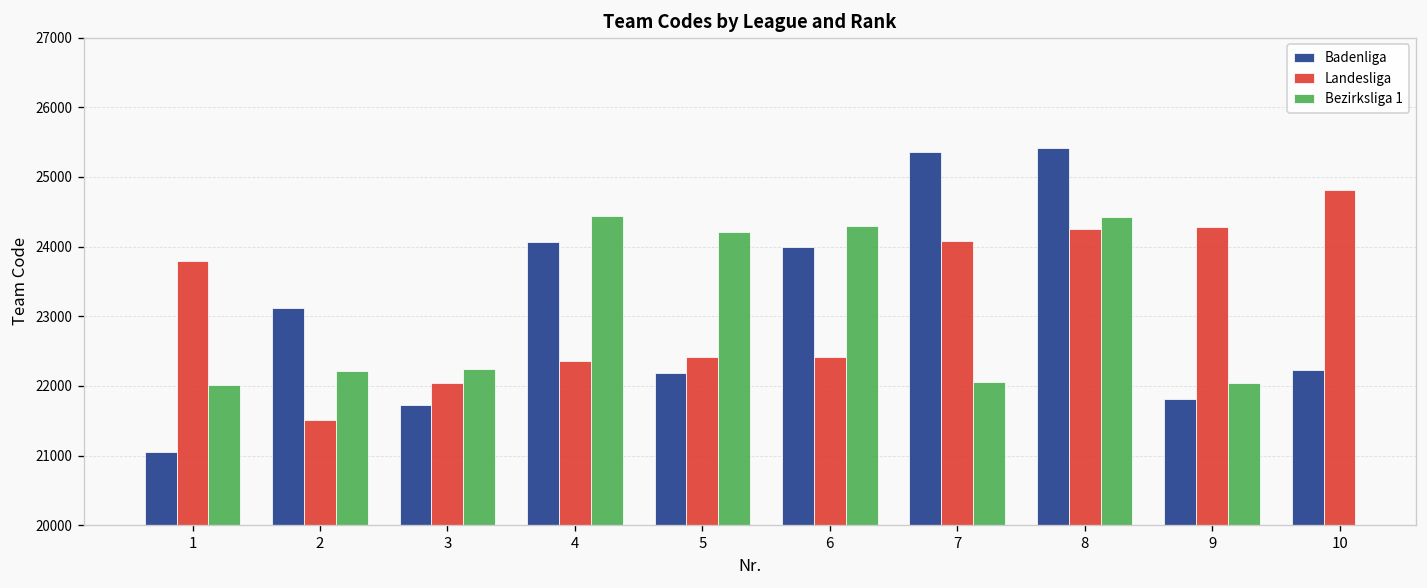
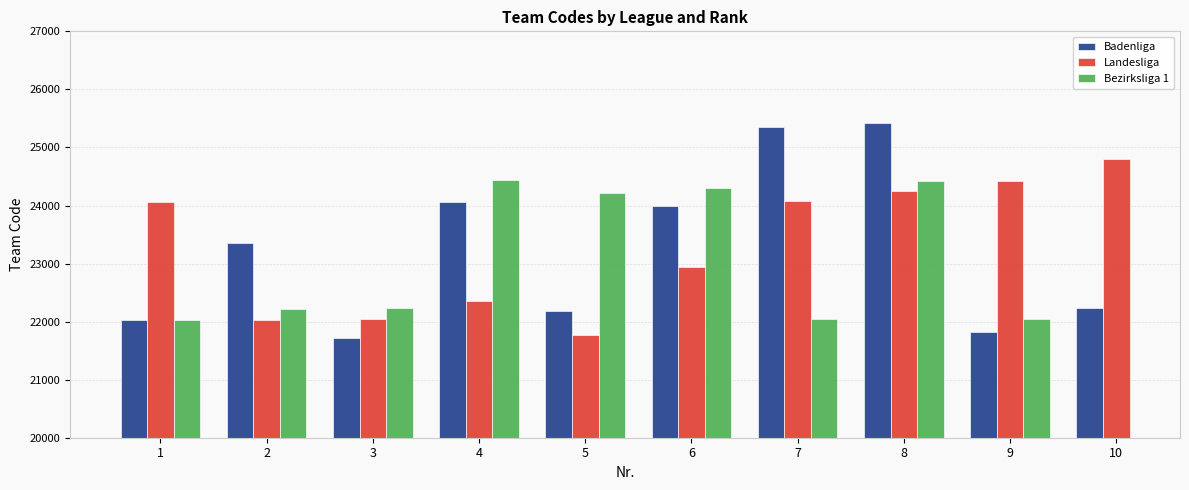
Badenliga, 1: 21000 -> 22000
Landesliga, 1: 23800 -> 24100
Badenliga, 2: 23100 -> 23300
Landesliga, 2: 21500 -> 22000
Landesliga, 5: 22400 -> 21800
Landesliga, 6: 22400 -> 22900
Landesliga, 9: 24300 -> 24400
